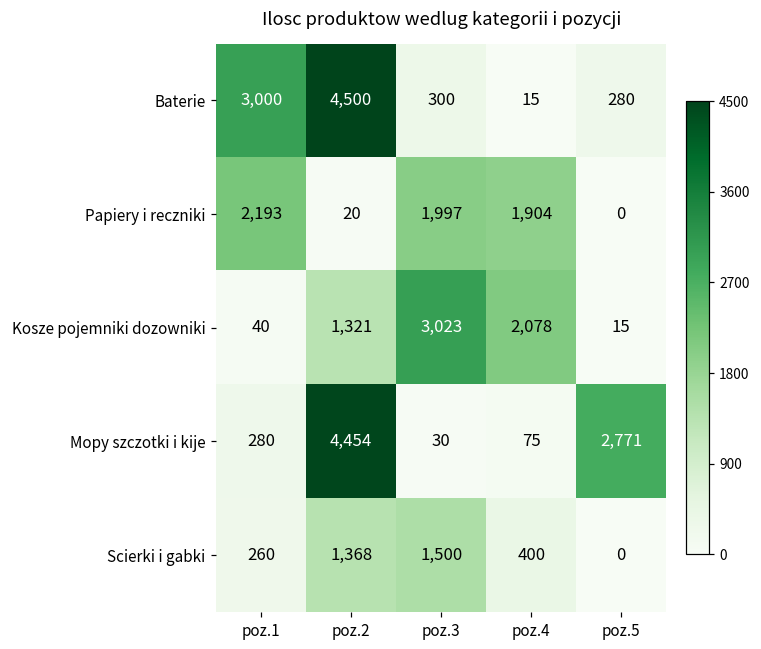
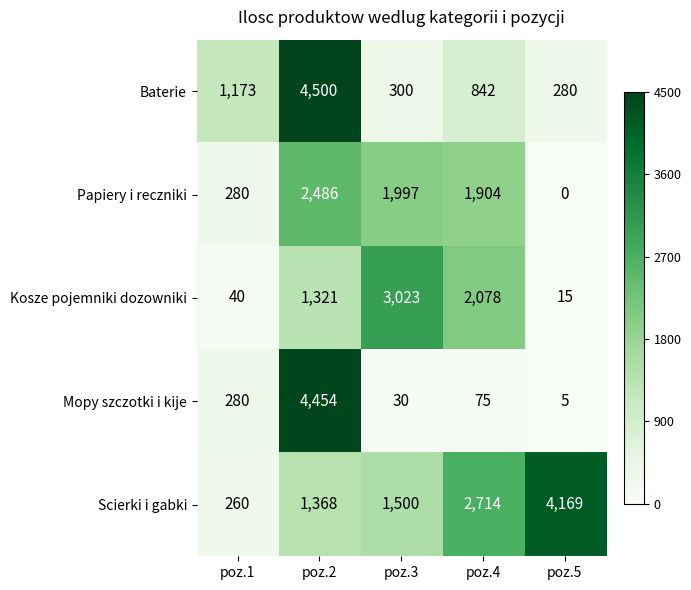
Baterie, poz.1: 3,000 -> 1,173
Baterie, poz.4: 15 -> 842
Papiery i reczniki, poz.1: 2,193 -> 280
Papiery i reczniki, poz.2: 20 -> 2,486
Mopy szczotki i kije, poz.5: 2,771 -> 5
Scierki i gabki, poz.4: 400 -> 2,714
Scierki i gabki, poz.5: 0 -> 4,169
